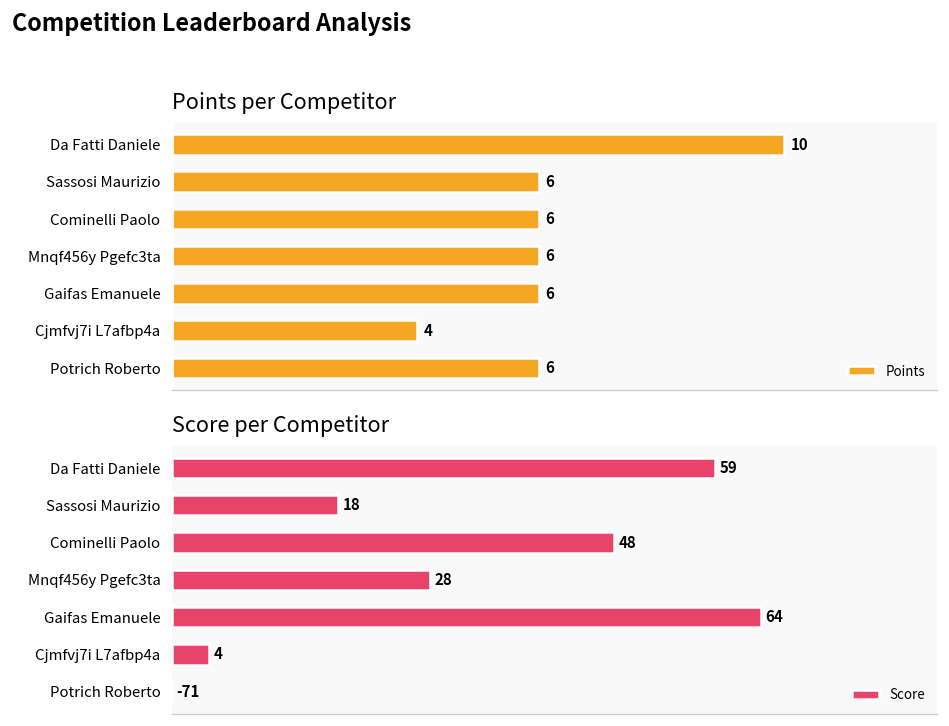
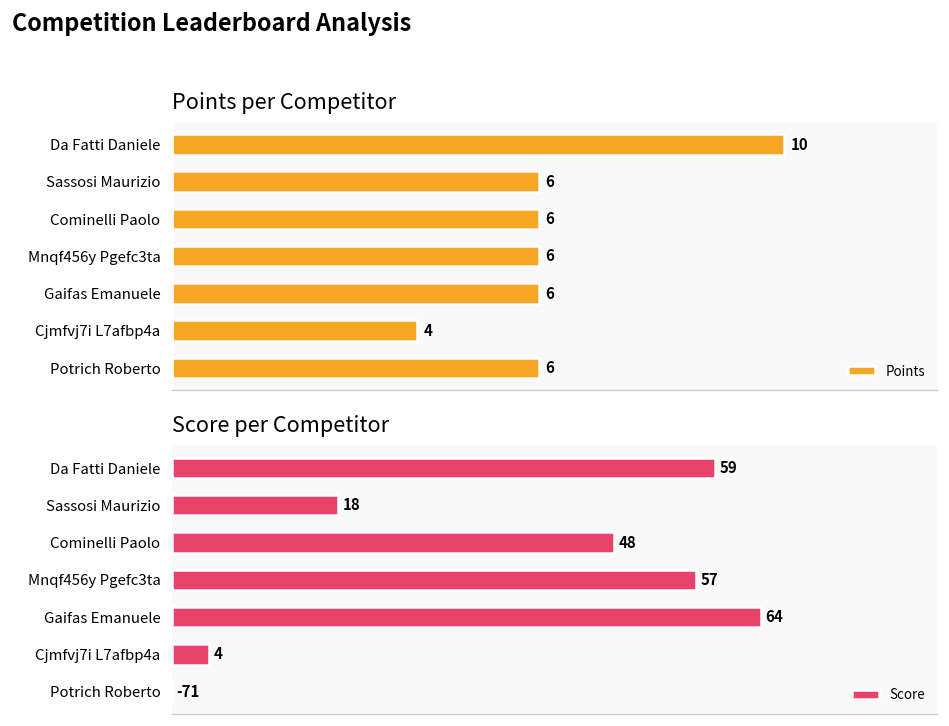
Score per Competitor, Mnqf456y Pgefc3ta: 28 -> 57
